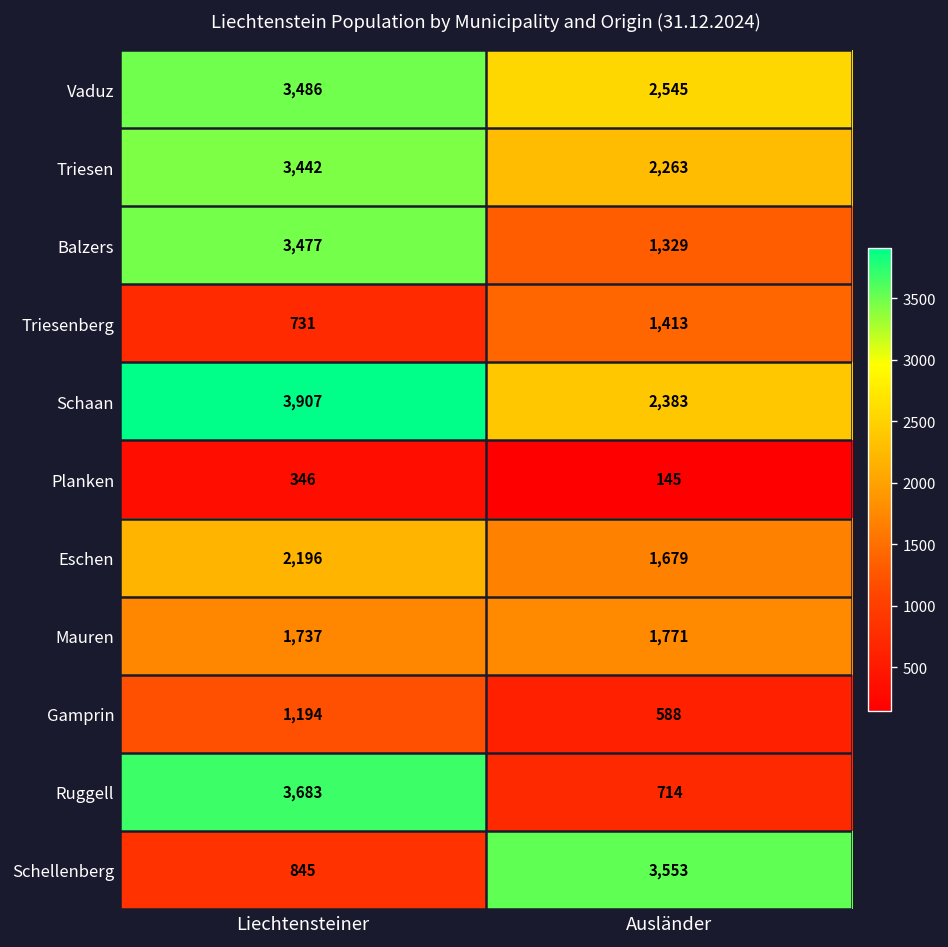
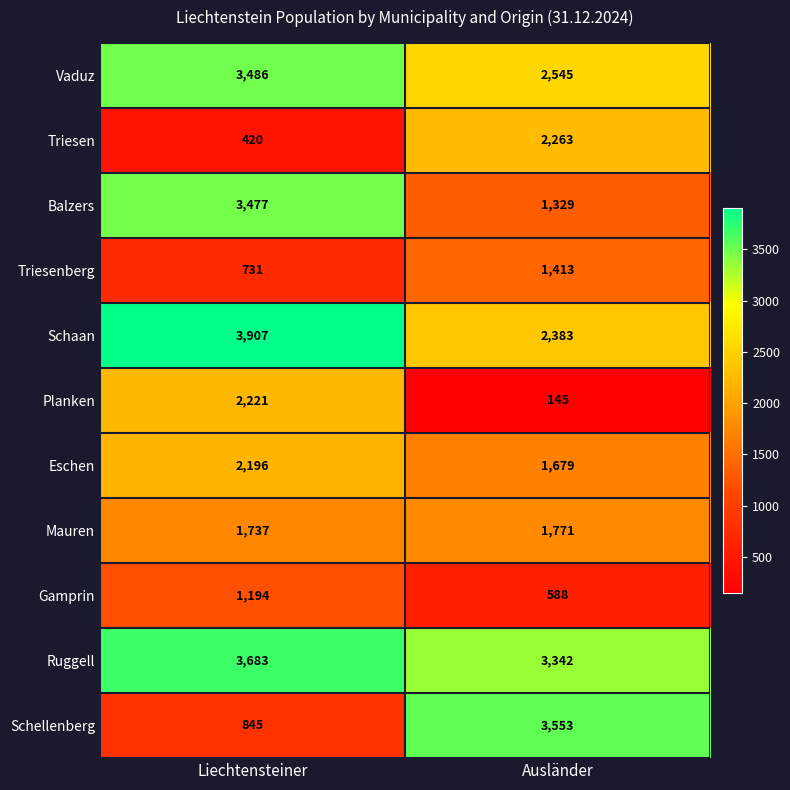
Triesen, Liechtensteiner: 3,442 -> 420
Planken, Liechtensteiner: 346 -> 2,221
Ruggell, Ausländer: 714 -> 3,342
